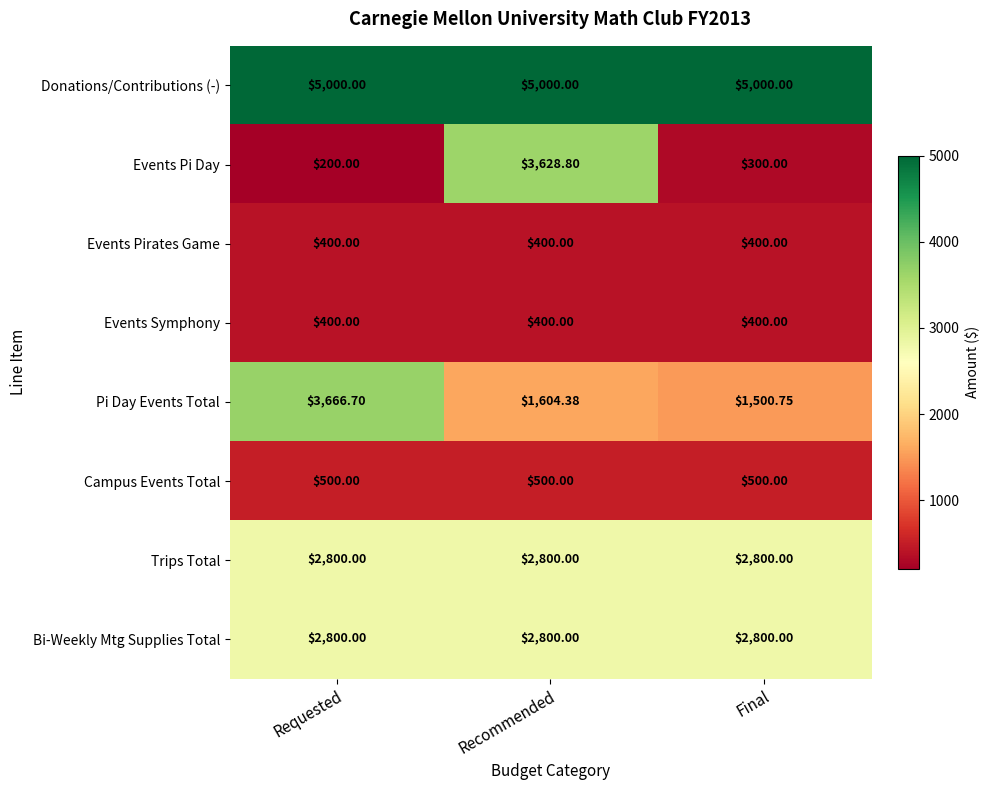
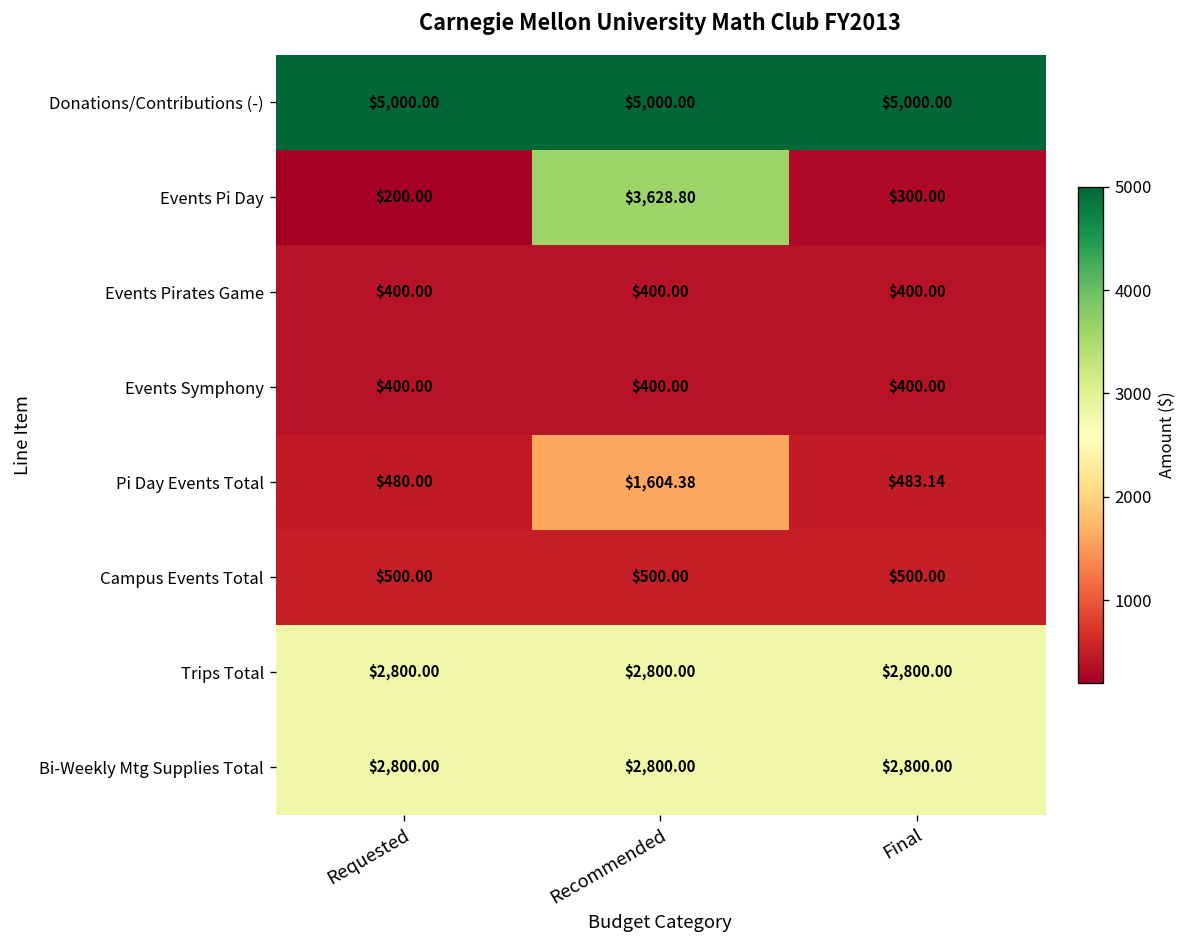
Pi Day Events Total, Requested: $3,666.70 -> $480.00
Pi Day Events Total, Final: $1,500.75 -> $483.14
